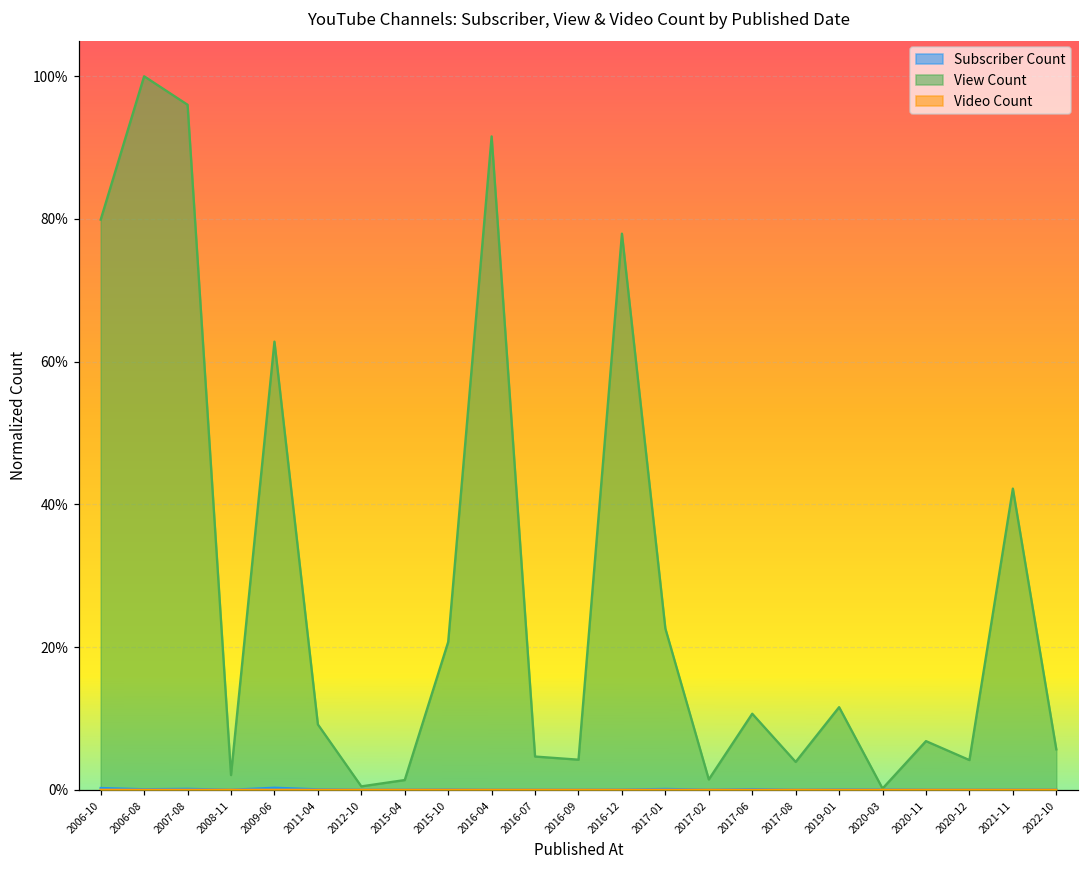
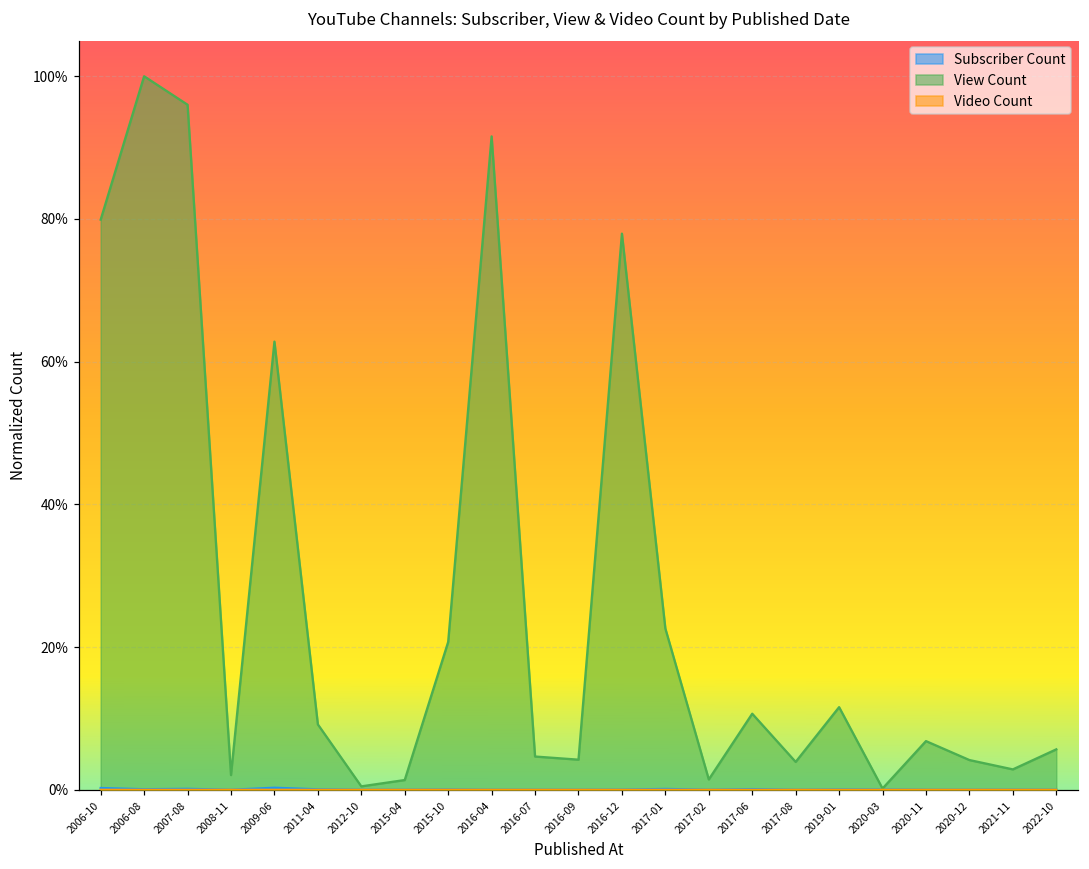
View Count, 2021-11: 42% -> 3%
